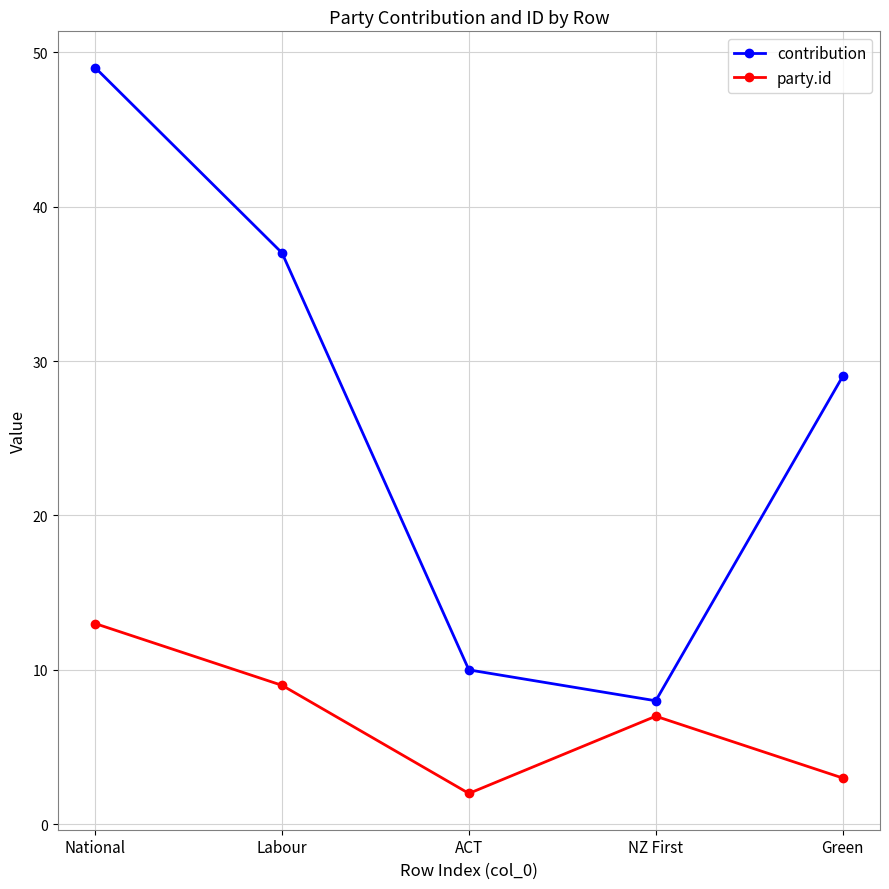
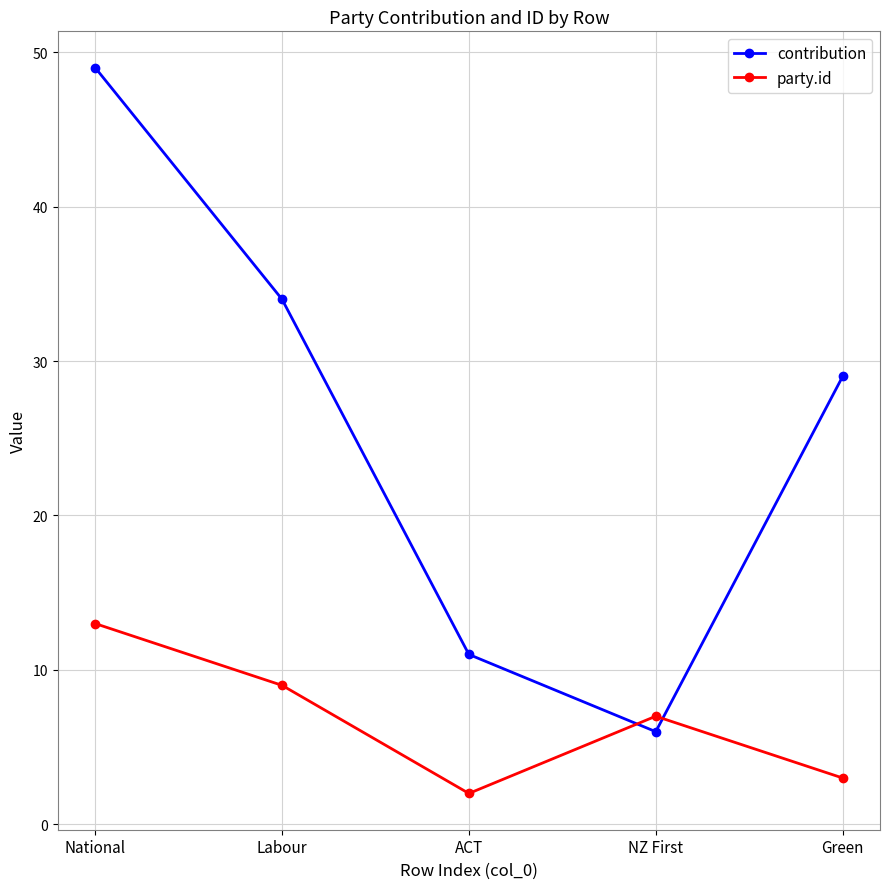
contribution, Labour: 37 -> 34
contribution, ACT: 10 -> 11
contribution, NZ First: 8 -> 6
